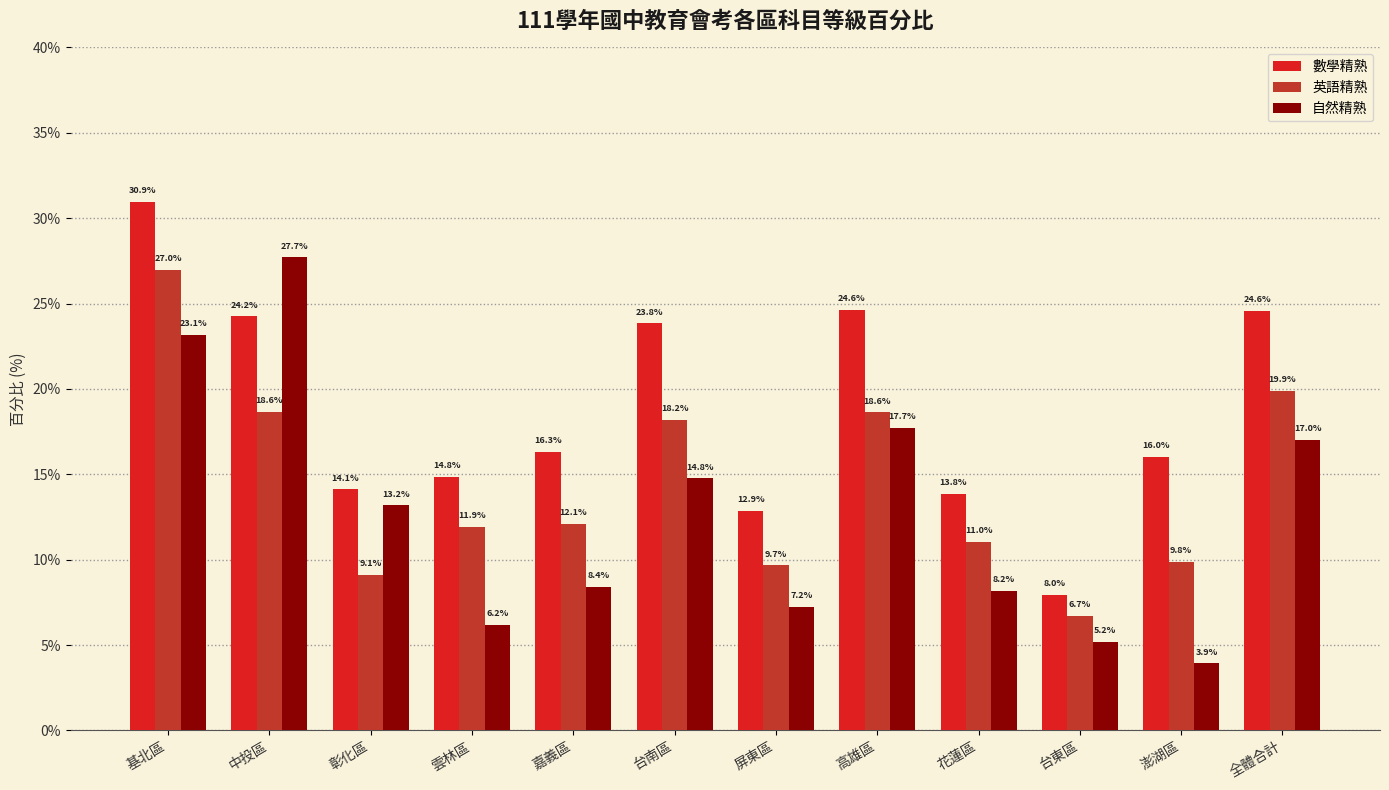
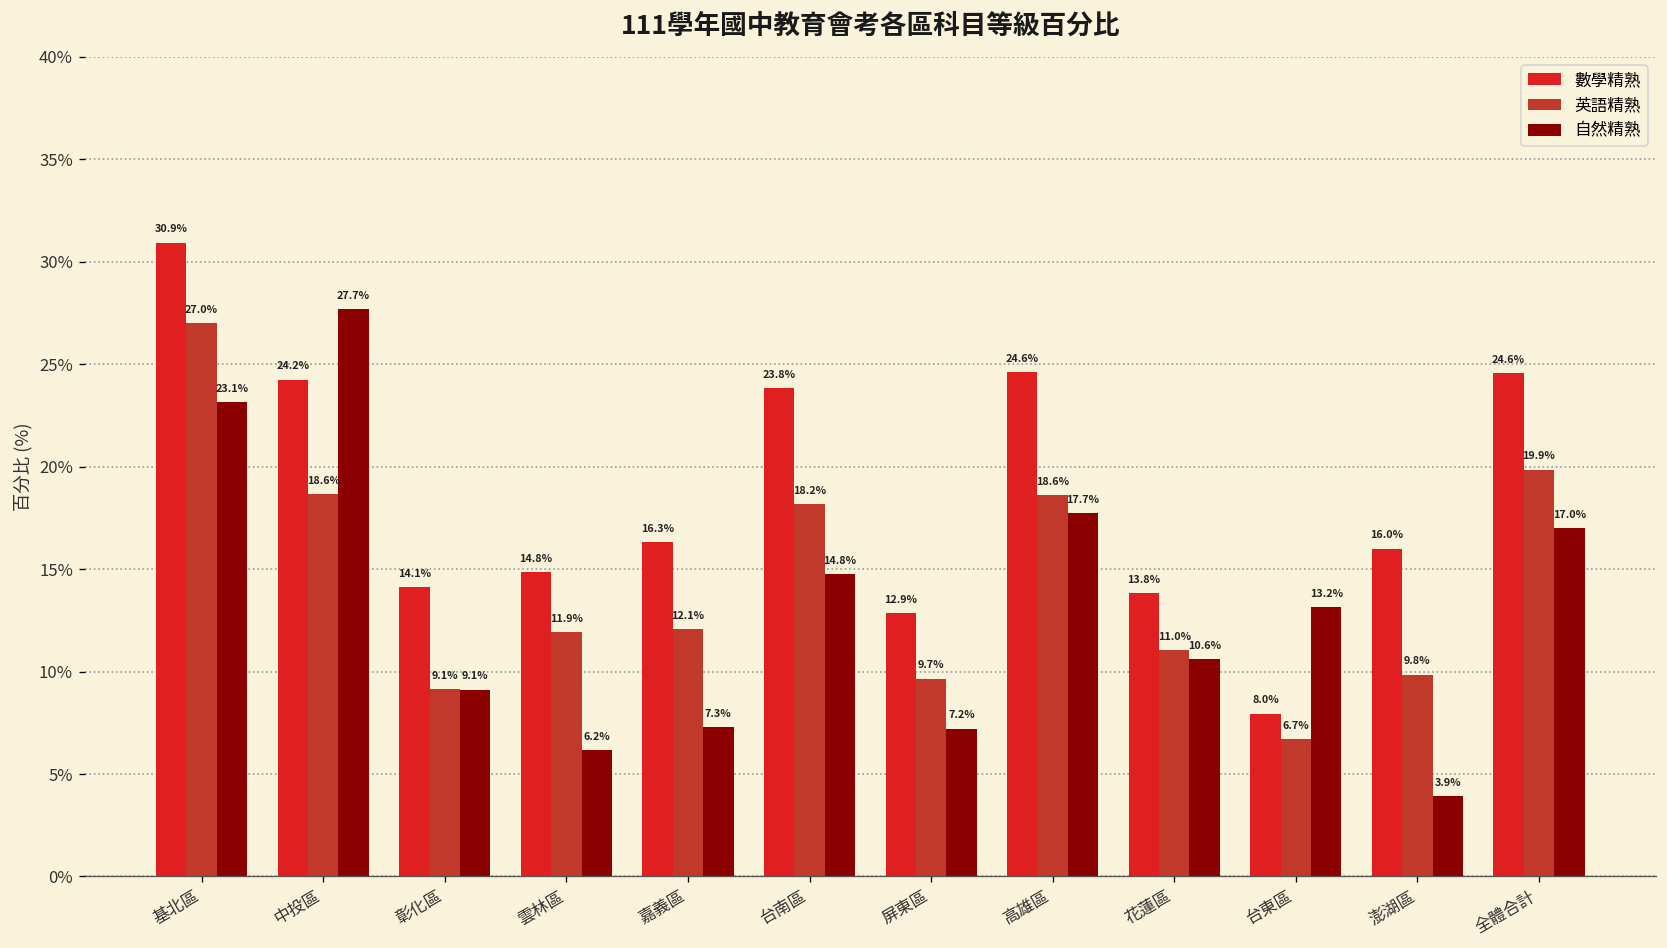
自然精熟, 彰化區: 13.2% -> 9.1%
自然精熟, 嘉義區: 8.4% -> 7.3%
自然精熟, 花蓮區: 8.2% -> 10.6%
自然精熟, 台東區: 5.2% -> 13.2%
